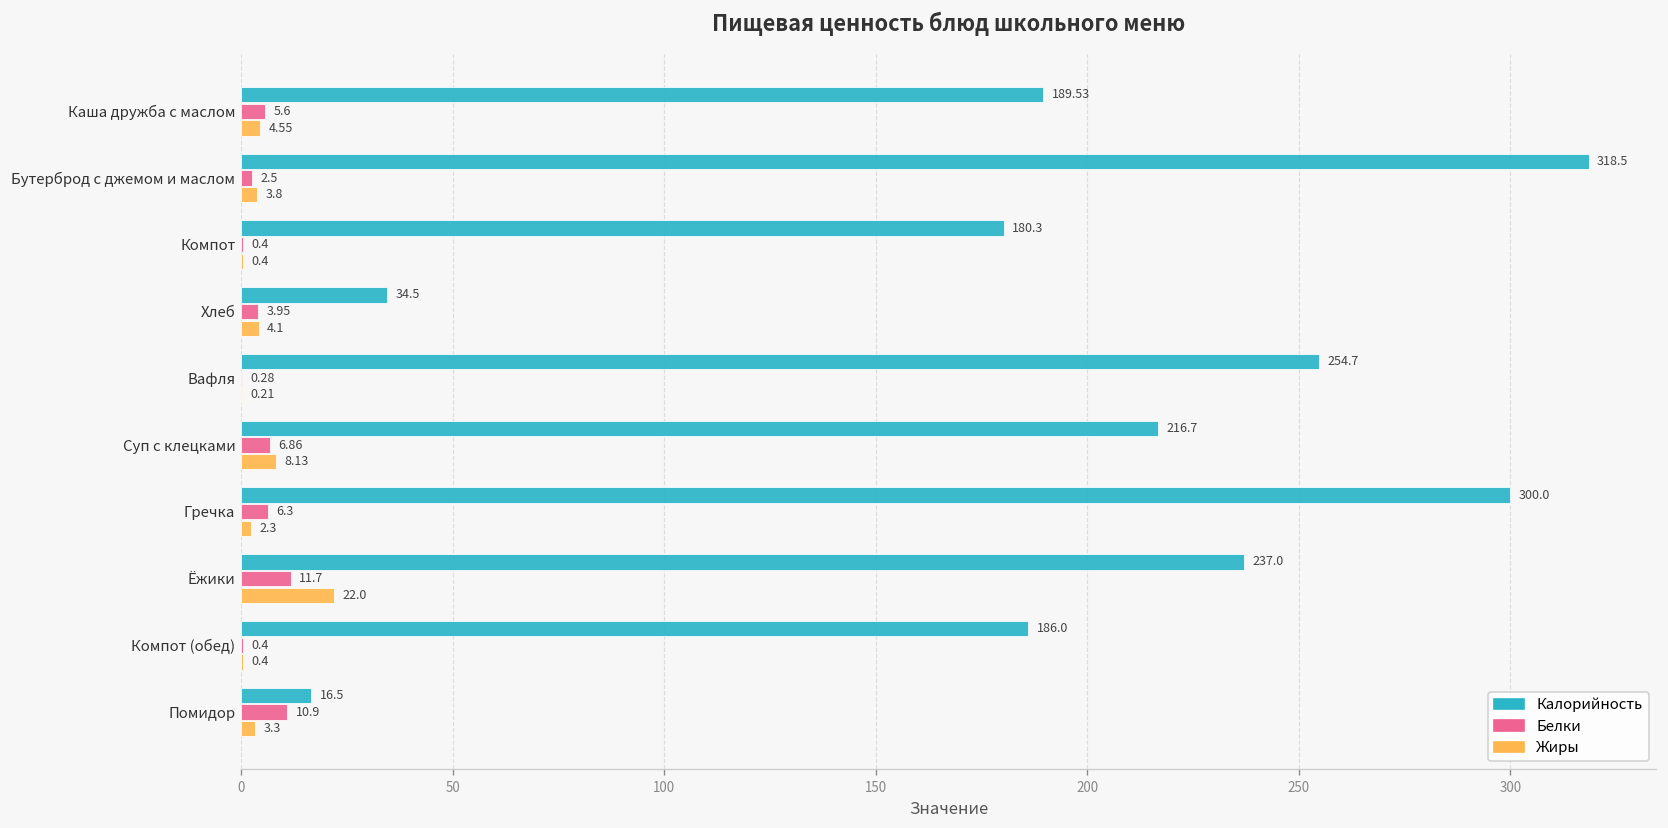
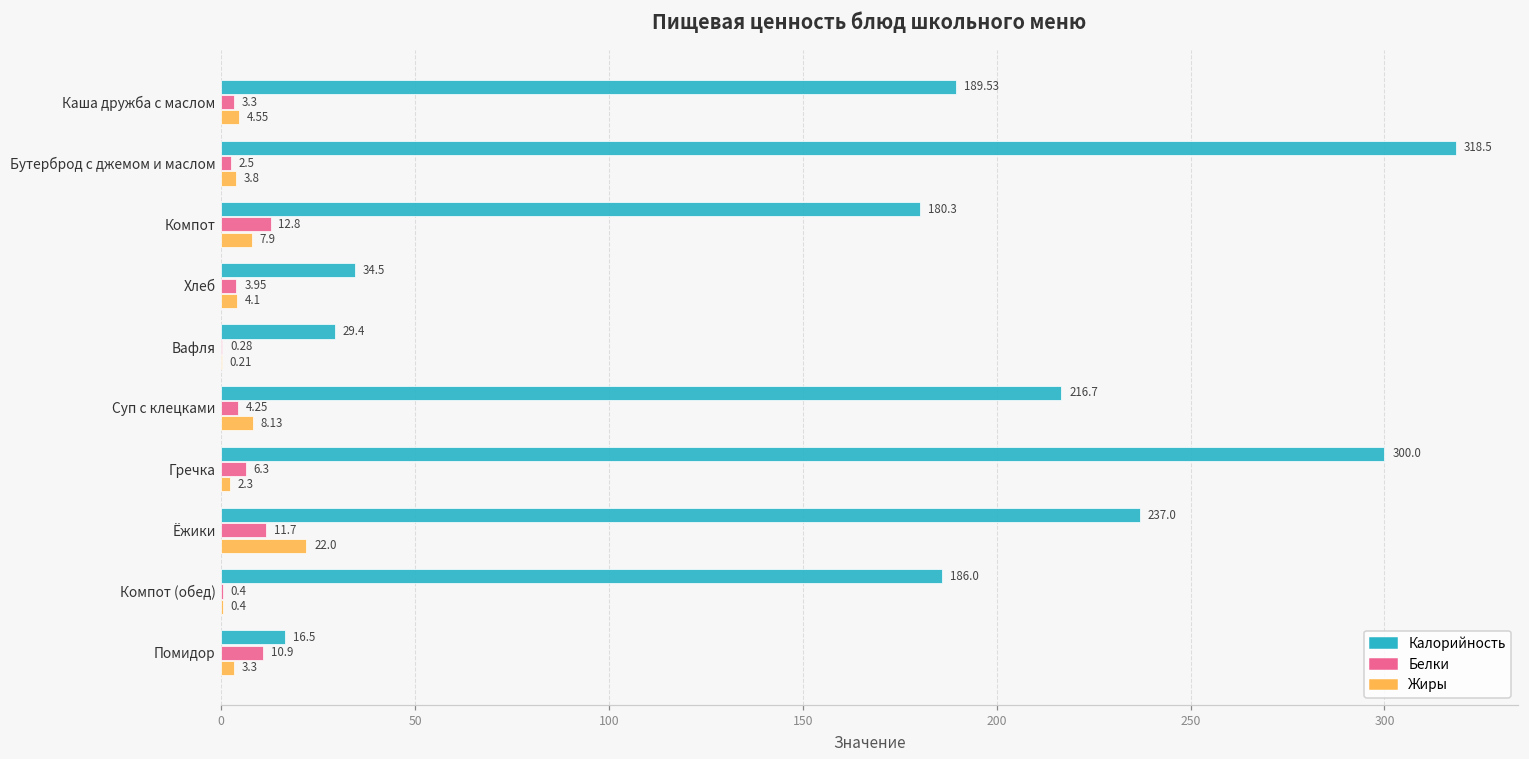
Белки, Каша дружба с маслом: 5.6 -> 3.3
Белки, Компот: 0.4 -> 12.8
Жиры, Компот: 0.4 -> 7.9
Калорийность, Вафля: 254.7 -> 29.4
Белки, Суп с клецками: 6.86 -> 4.25
